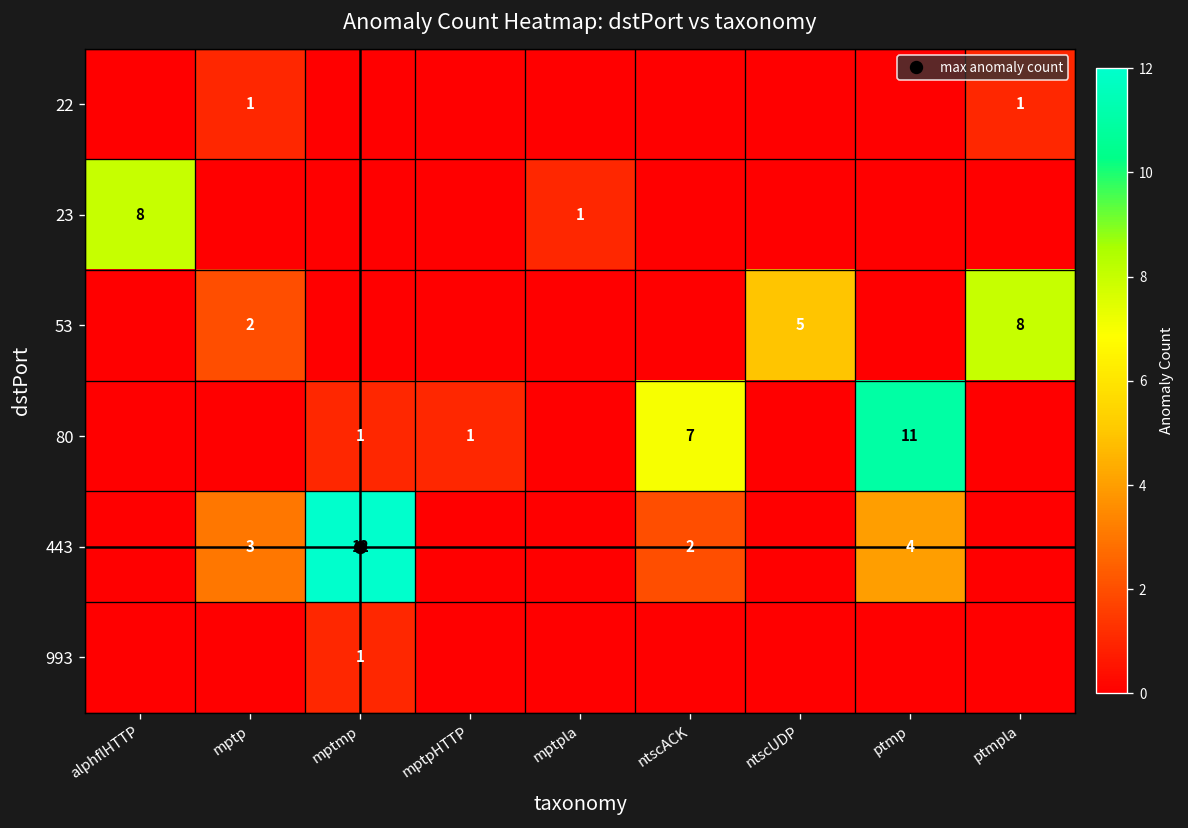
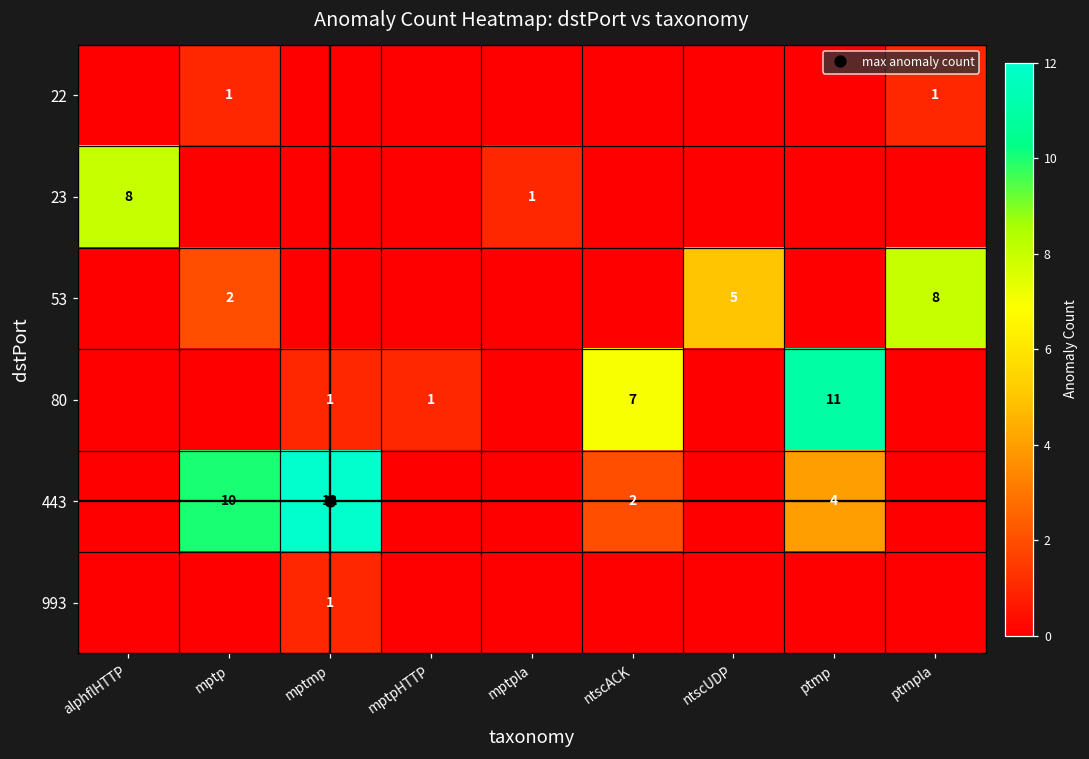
443, mptp: 3 -> 10
